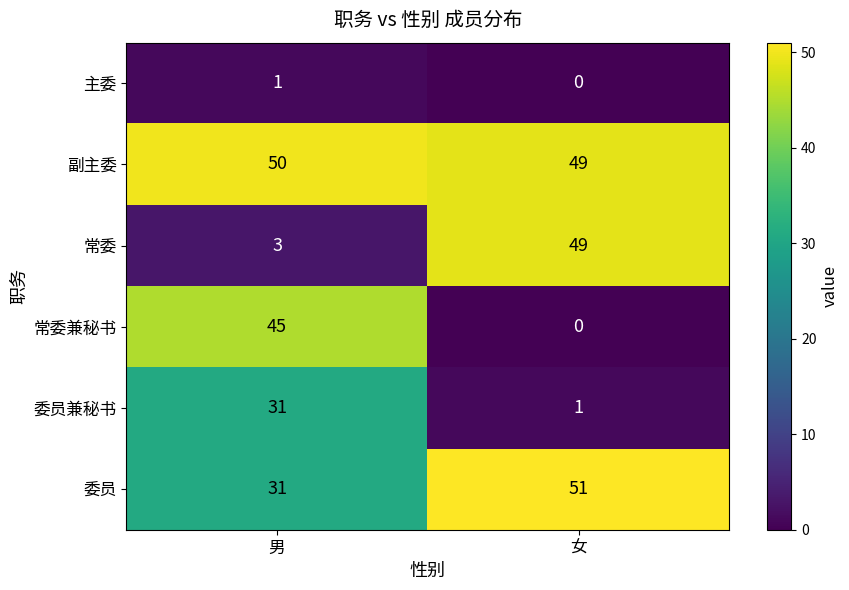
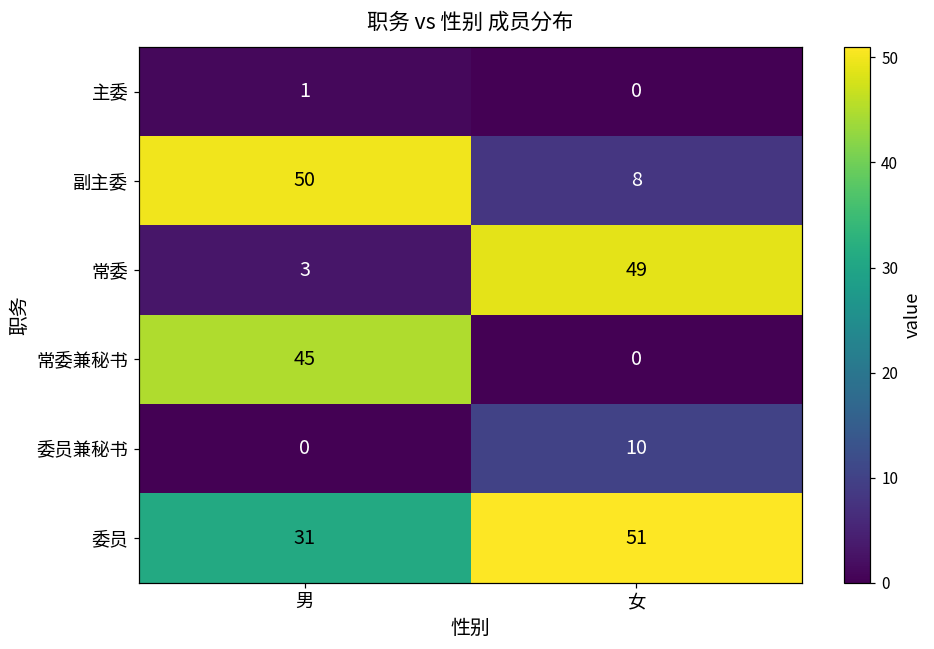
副主委, 女: 49 -> 8
委员兼秘书, 男: 31 -> 0
委员兼秘书, 女: 1 -> 10
